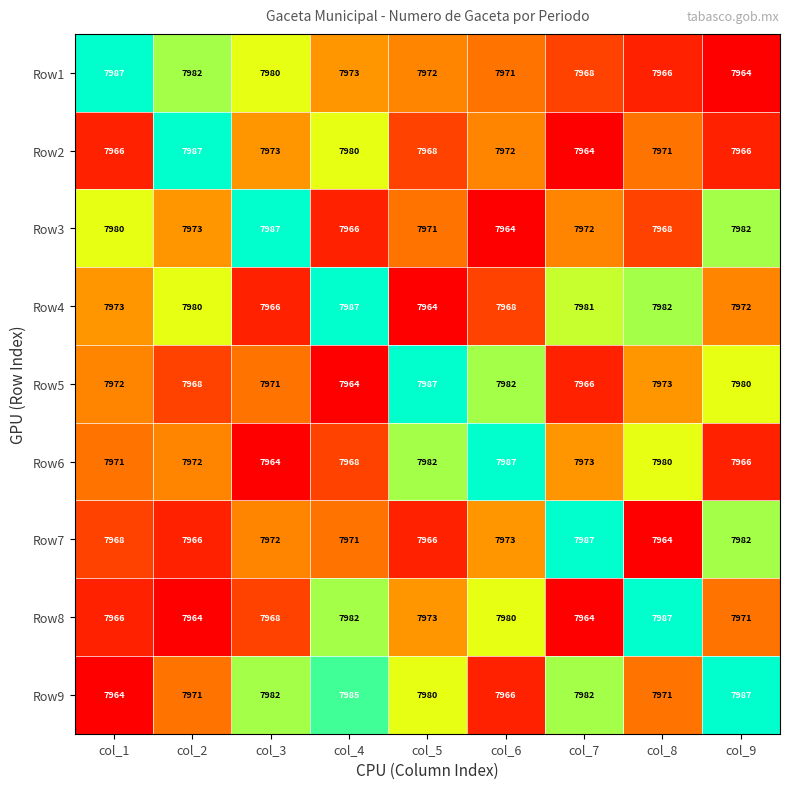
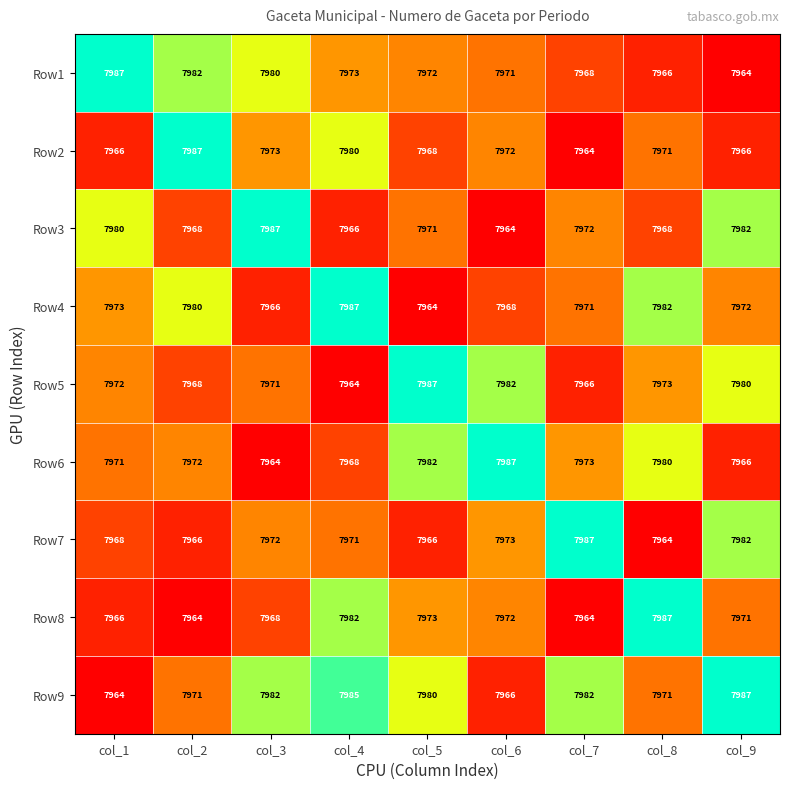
Row3, col_2: 7973 -> 7968
Row4, col_7: 7981 -> 7971
Row8, col_6: 7980 -> 7972
